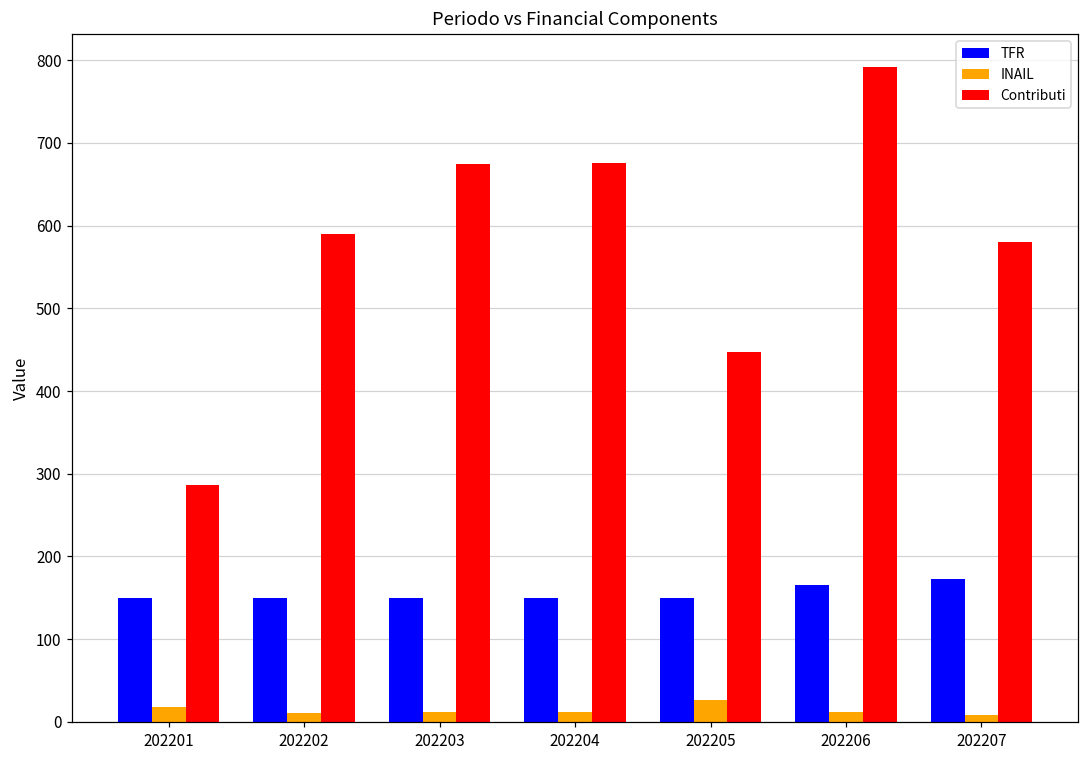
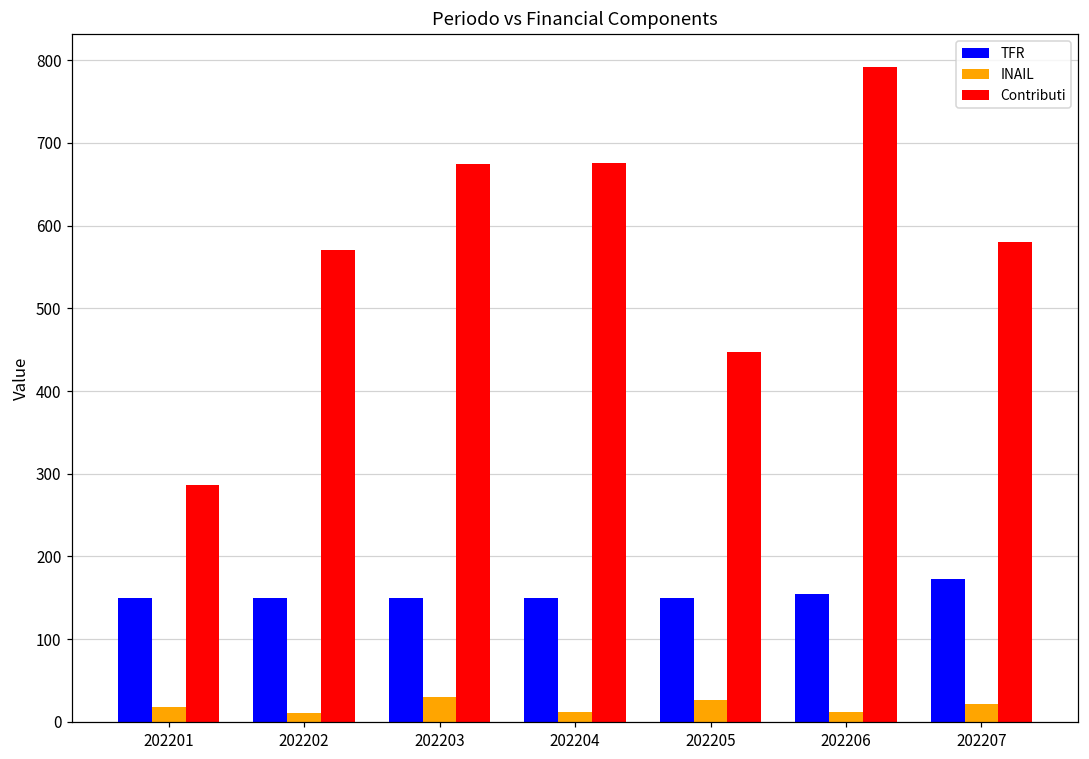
Contributi, 202202: 590 -> 570
INAIL, 202203: 10 -> 30
TFR, 202206: 170 -> 150
INAIL, 202207: 10 -> 20
